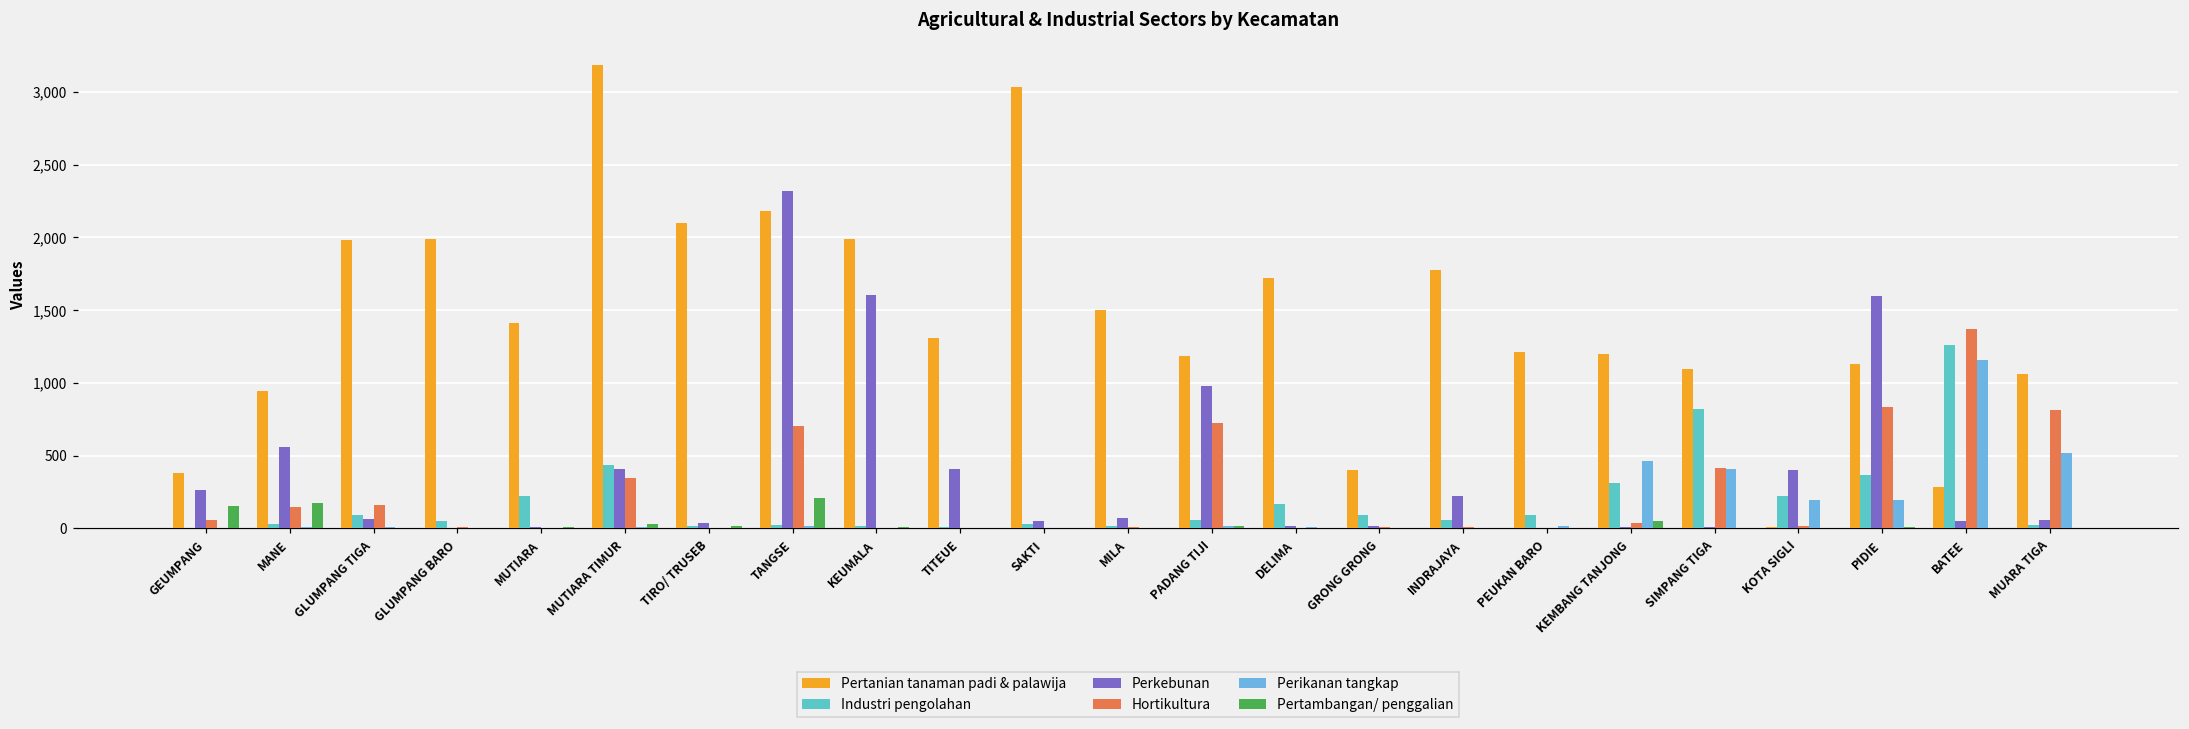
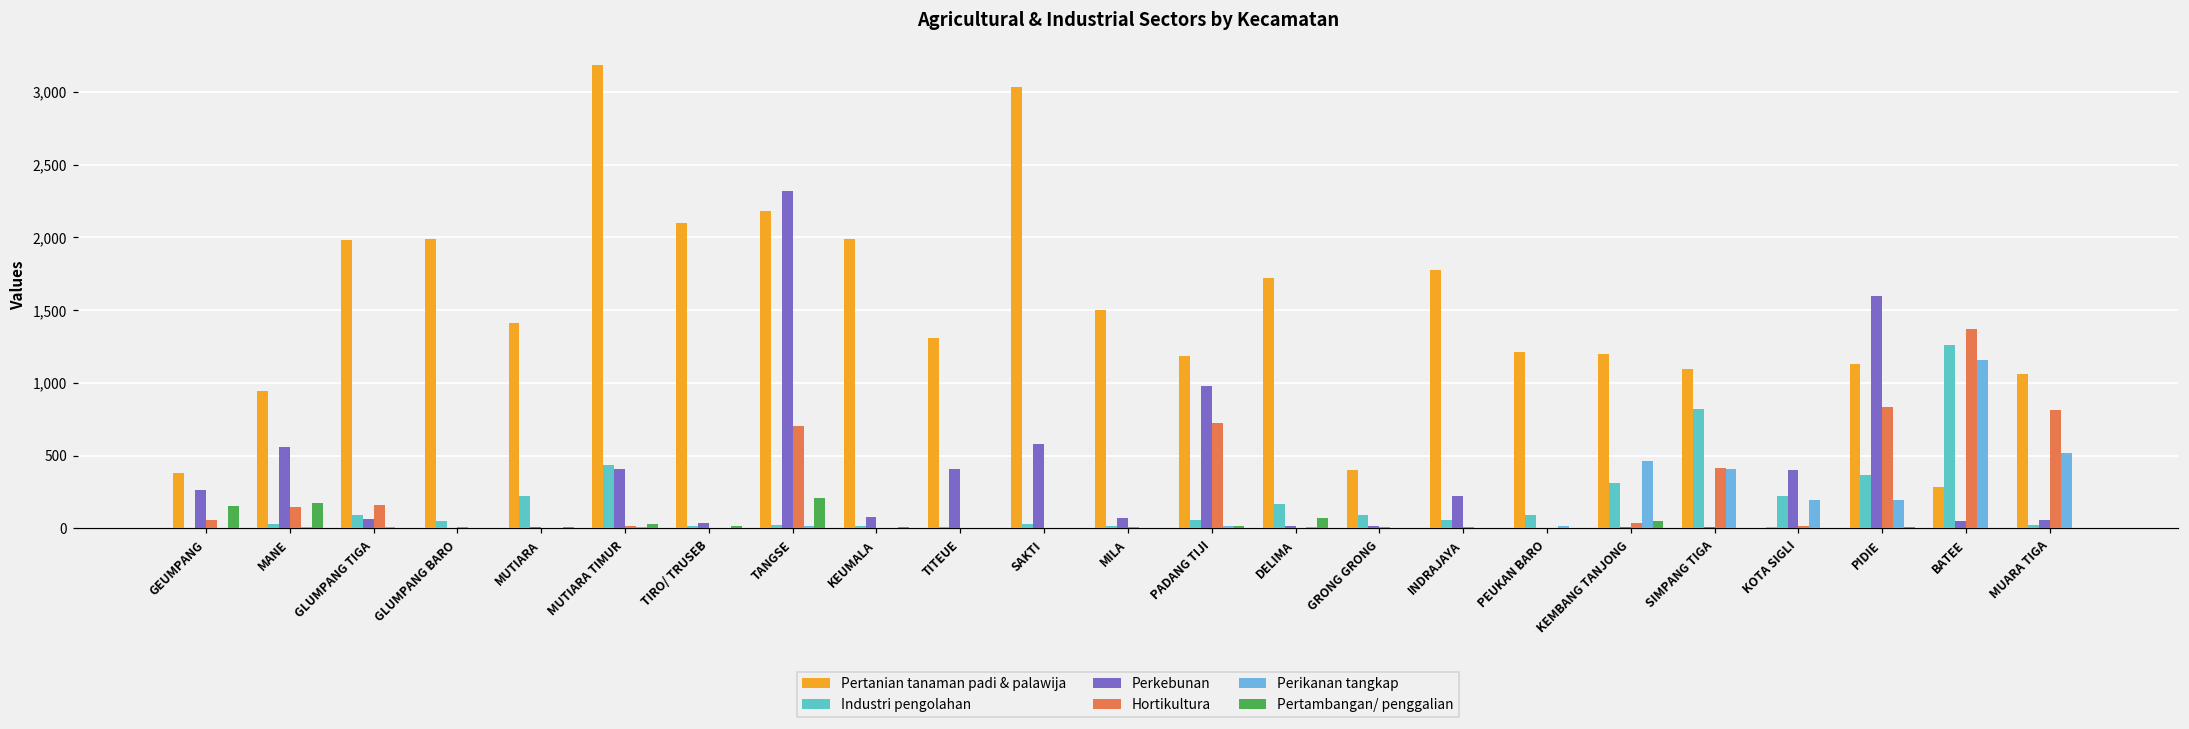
Hortikultura, MUTIARA TIMUR: 350 -> 20
Perkebunan, KEUMALA: 1,610 -> 80
Perkebunan, SAKTI: 50 -> 580
Pertambangan/ penggalian, DELIMA: 0 -> 70
